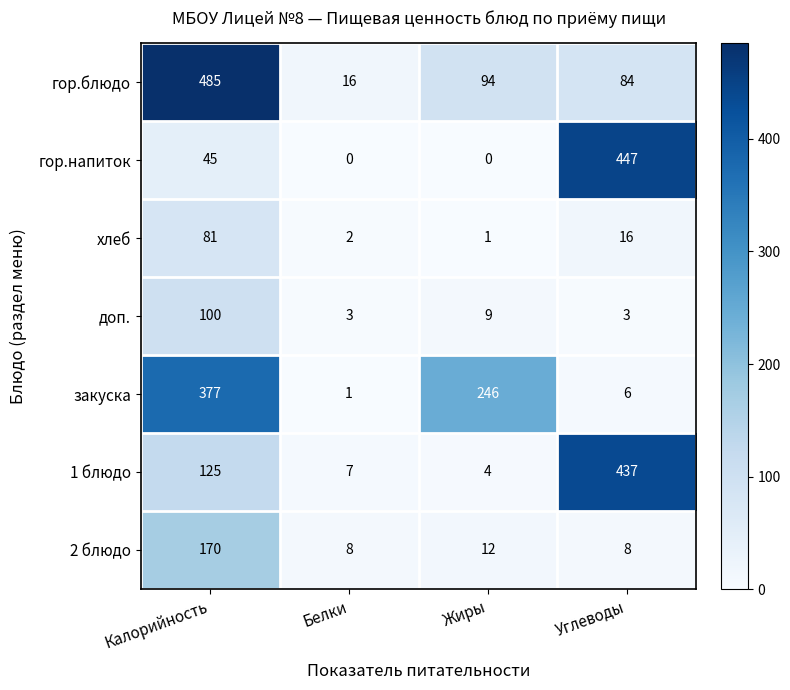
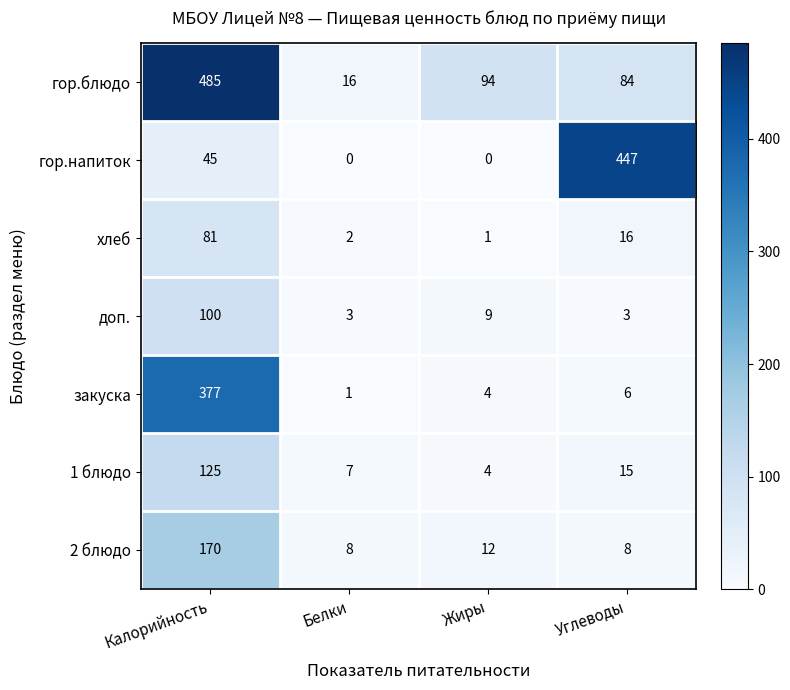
закуска, Жиры: 246 -> 4
1 блюдо, Углеводы: 437 -> 15
